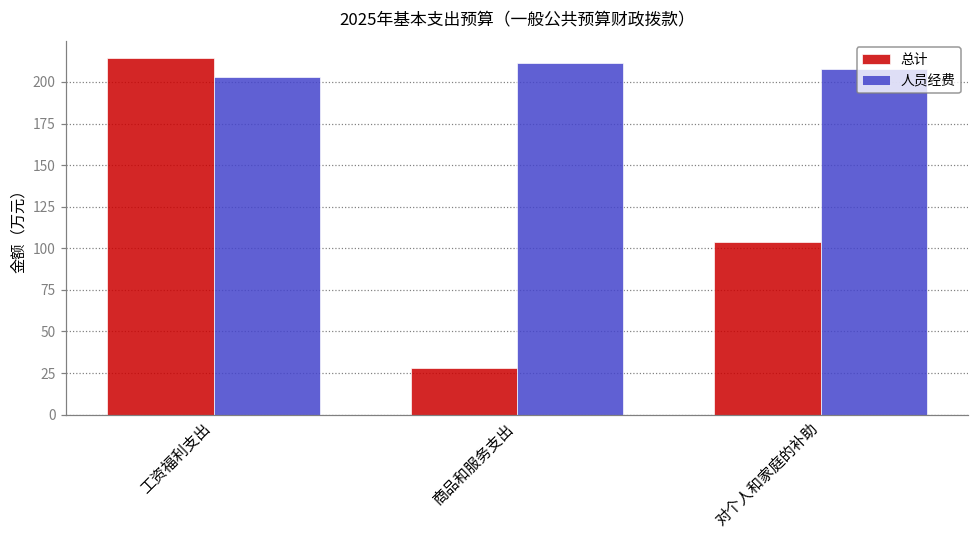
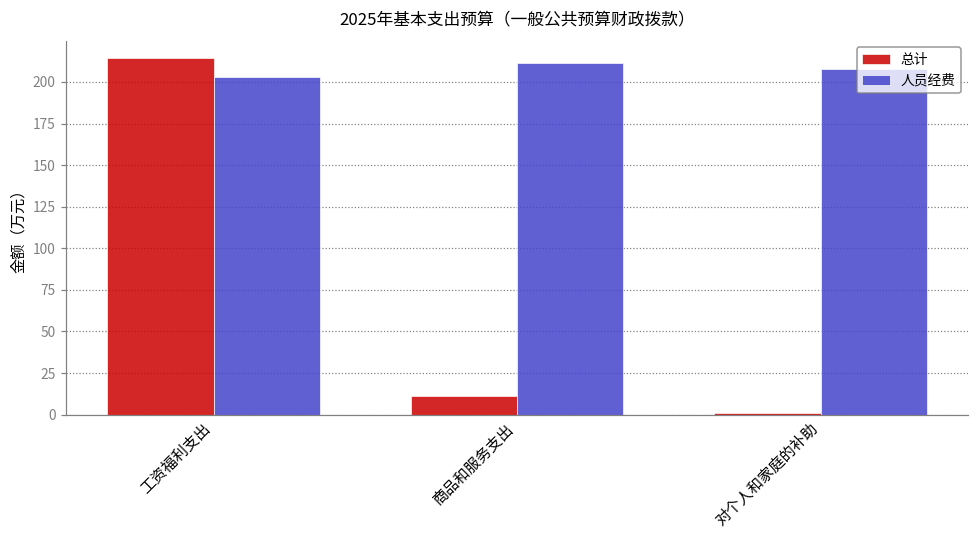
总计, 商品和服务支出: 28 -> 11
总计, 对个人和家庭的补助: 104 -> 1
